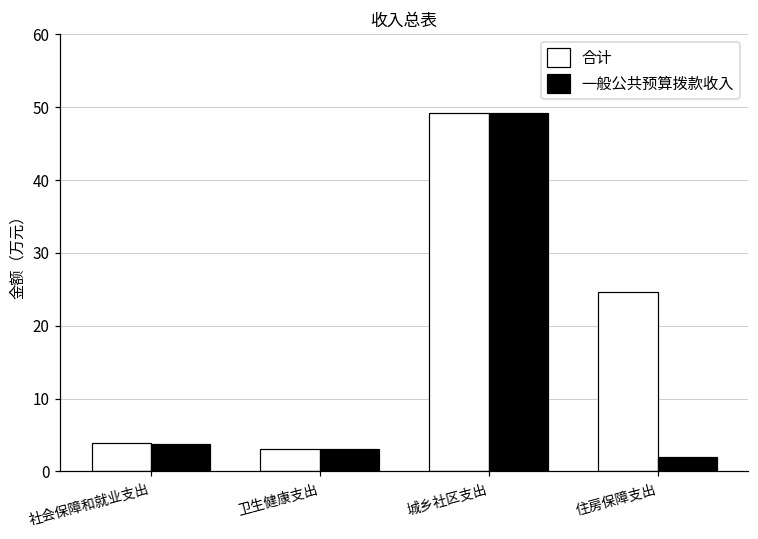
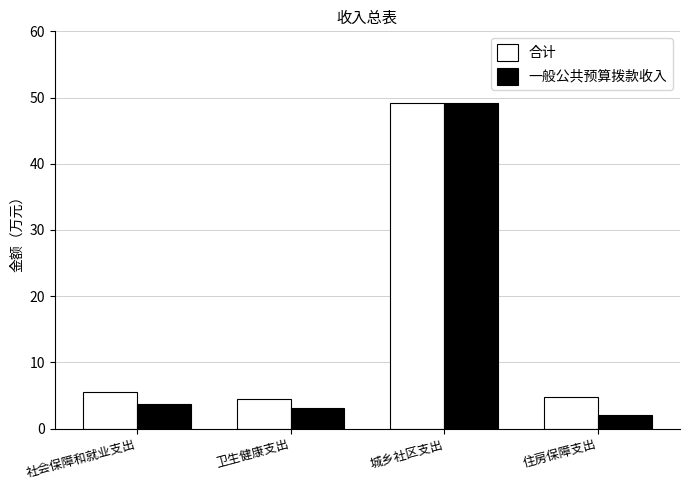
合计, 社会保障和就业支出: 4 -> 6
合计, 卫生健康支出: 3 -> 5
合计, 住房保障支出: 25 -> 5
